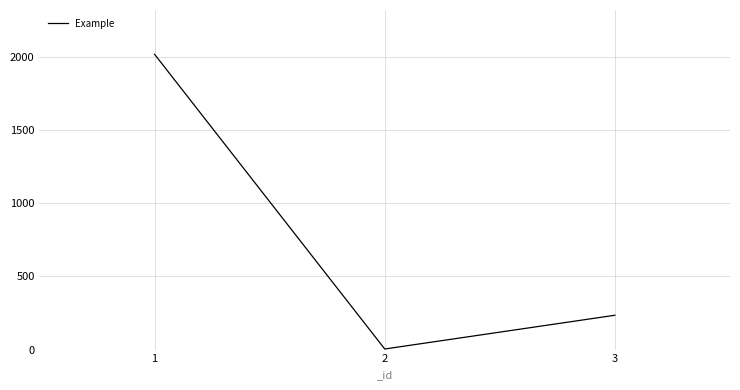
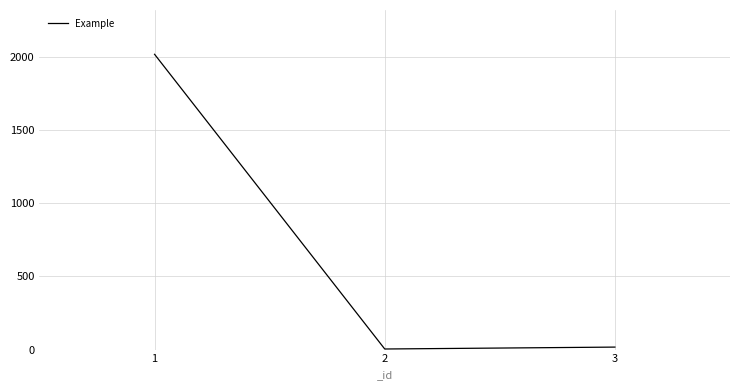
3: 230 -> 20
